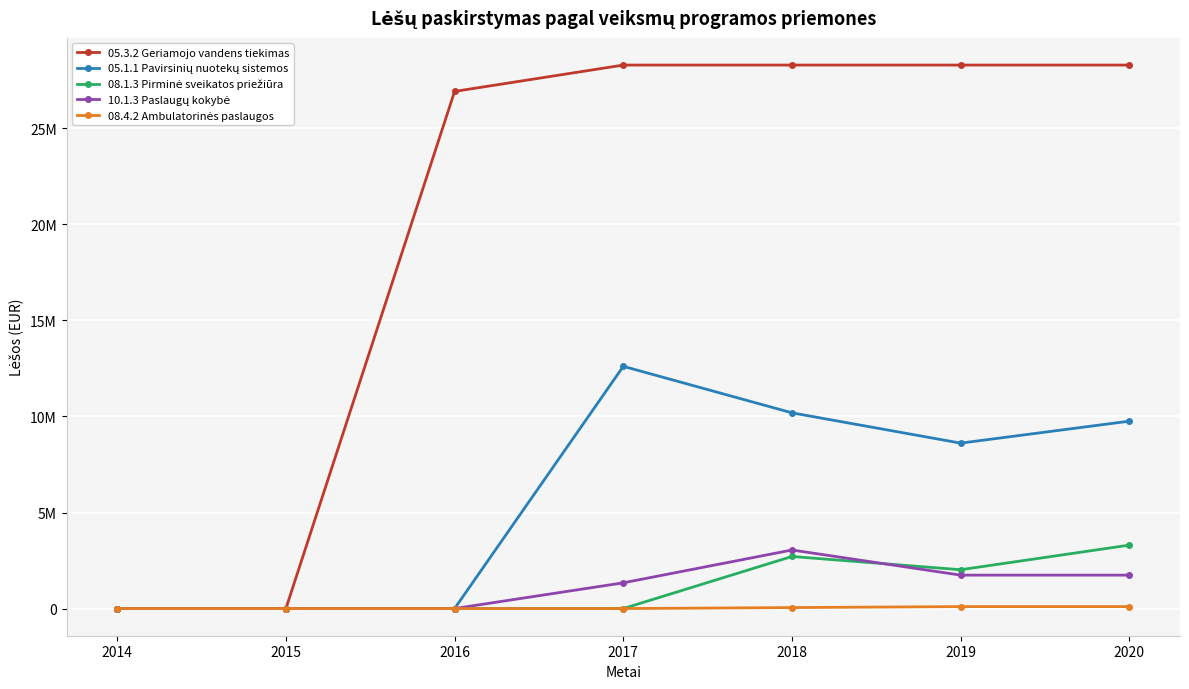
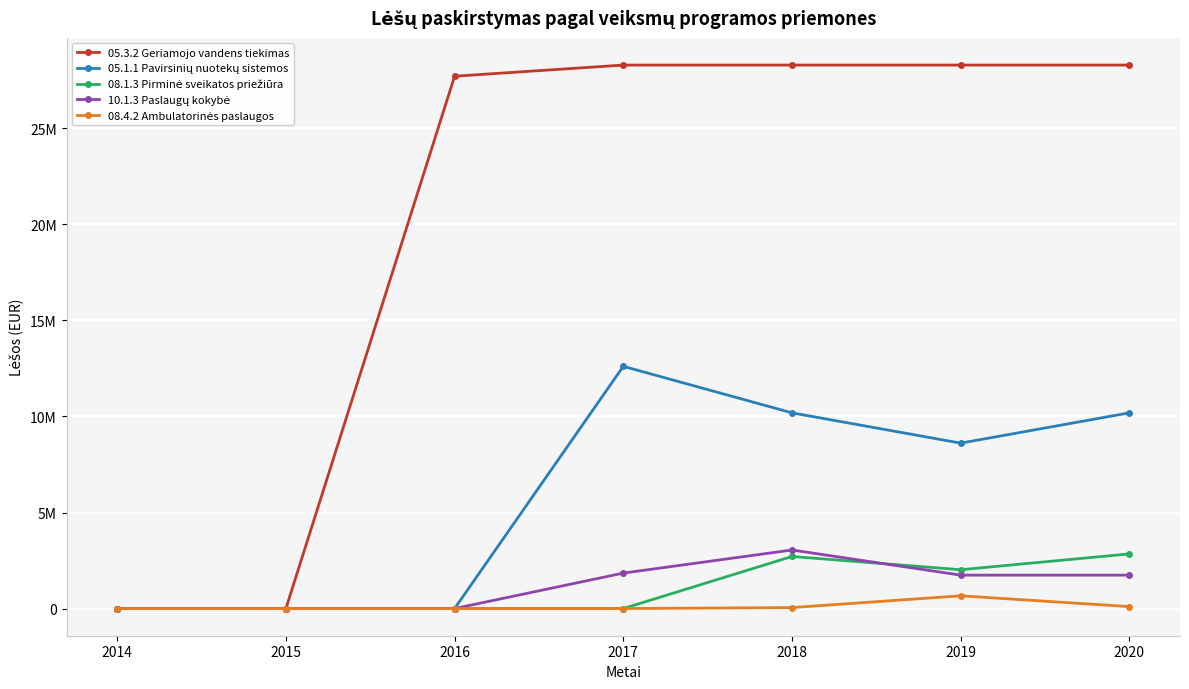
05.3.2 Geriamojo vandens tiekimas, 2016: 26900000 -> 27700000
10.1.3 Paslaugų kokybė, 2017: 1300000 -> 1800000
08.4.2 Ambulatorinės paslaugos, 2019: 100000 -> 700000
05.1.1 Pavirsinių nuotekų sistemos, 2020: 9800000 -> 10200000
08.1.3 Pirminė sveikatos priežiūra, 2020: 3300000 -> 2800000
